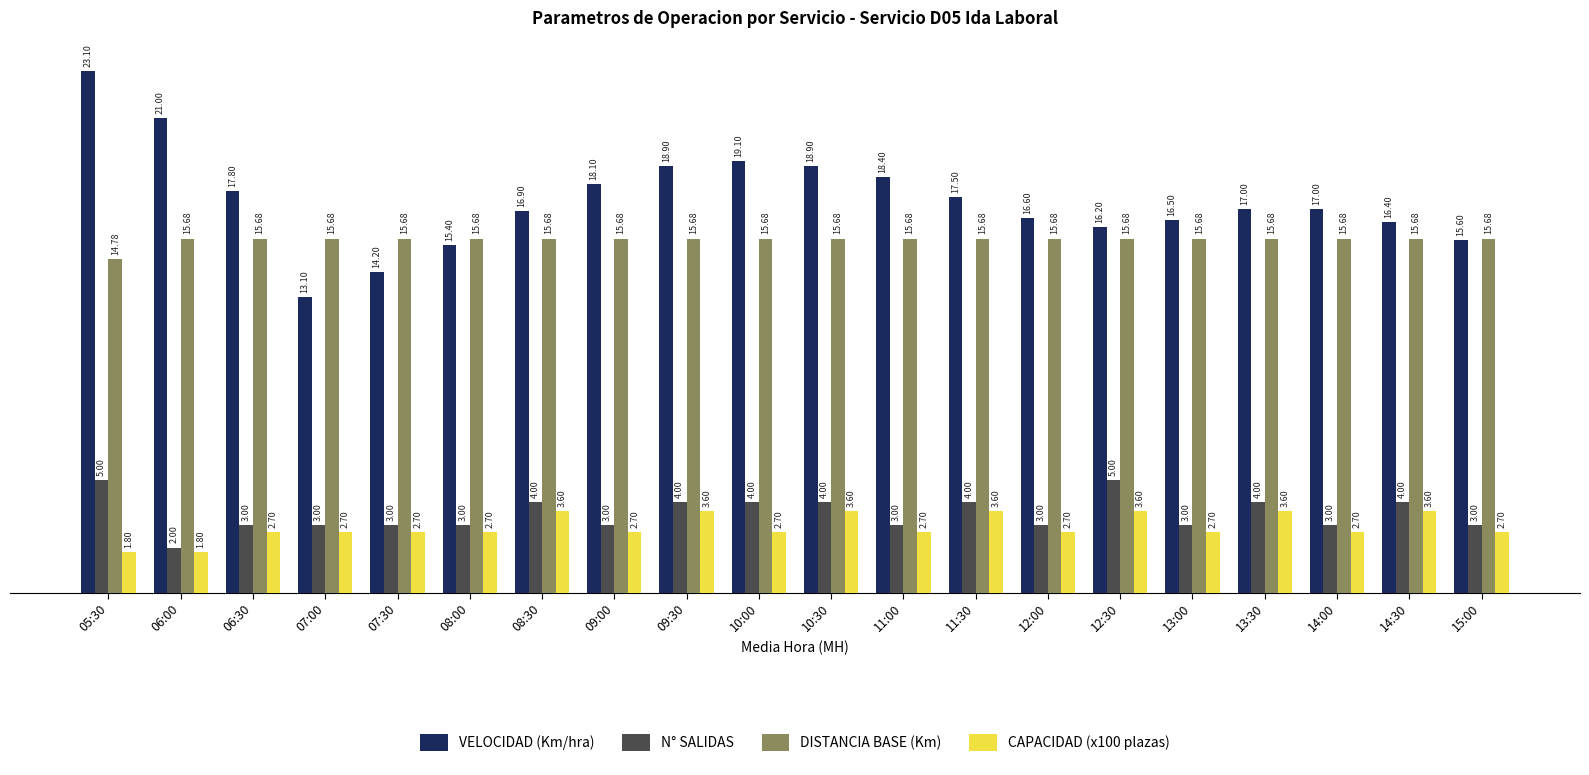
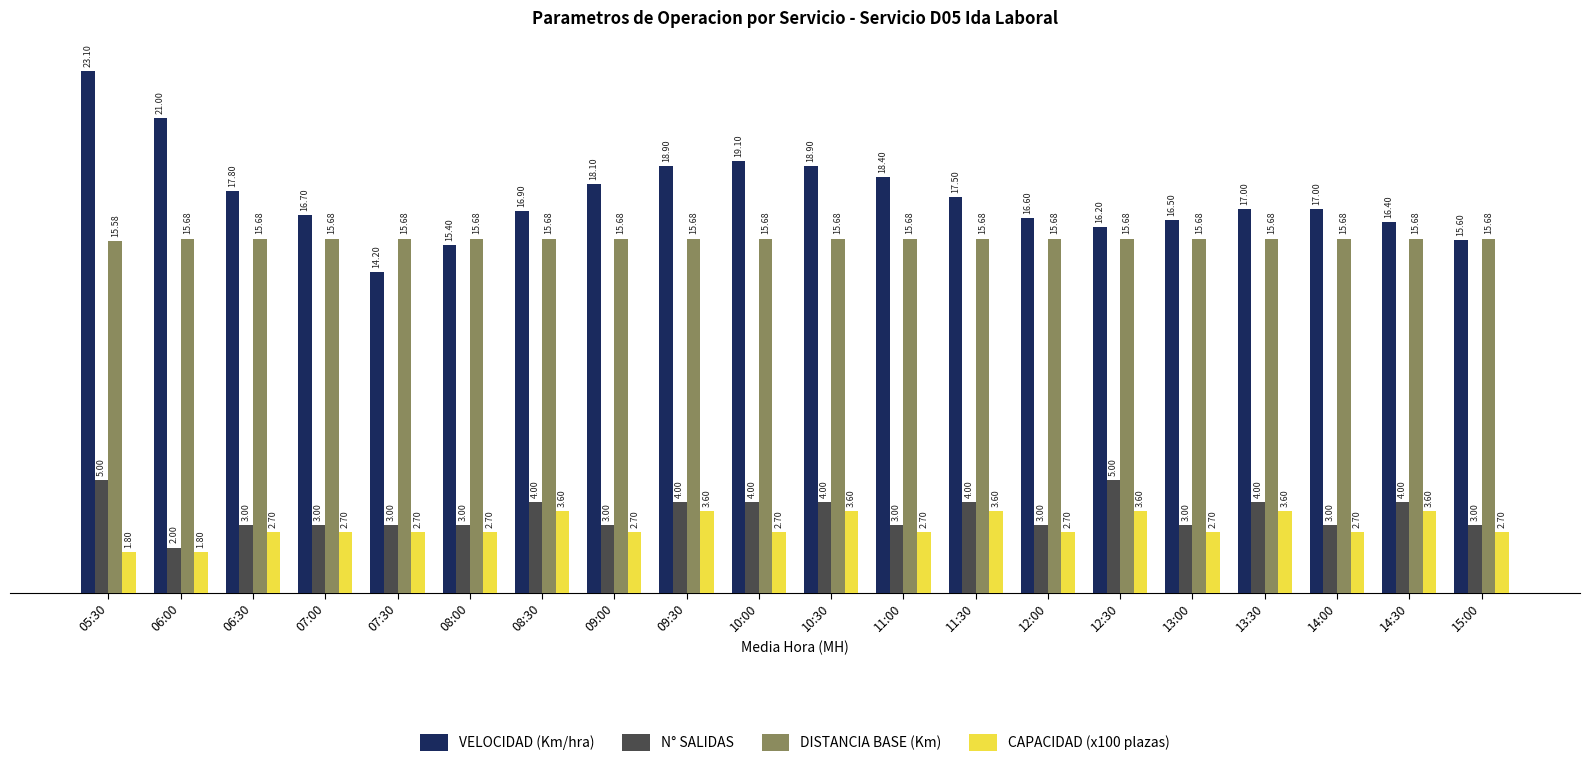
DISTANCIA BASE (Km), 05:30: 14.78 -> 15.58
VELOCIDAD (Km/hra), 07:00: 13.10 -> 16.70
